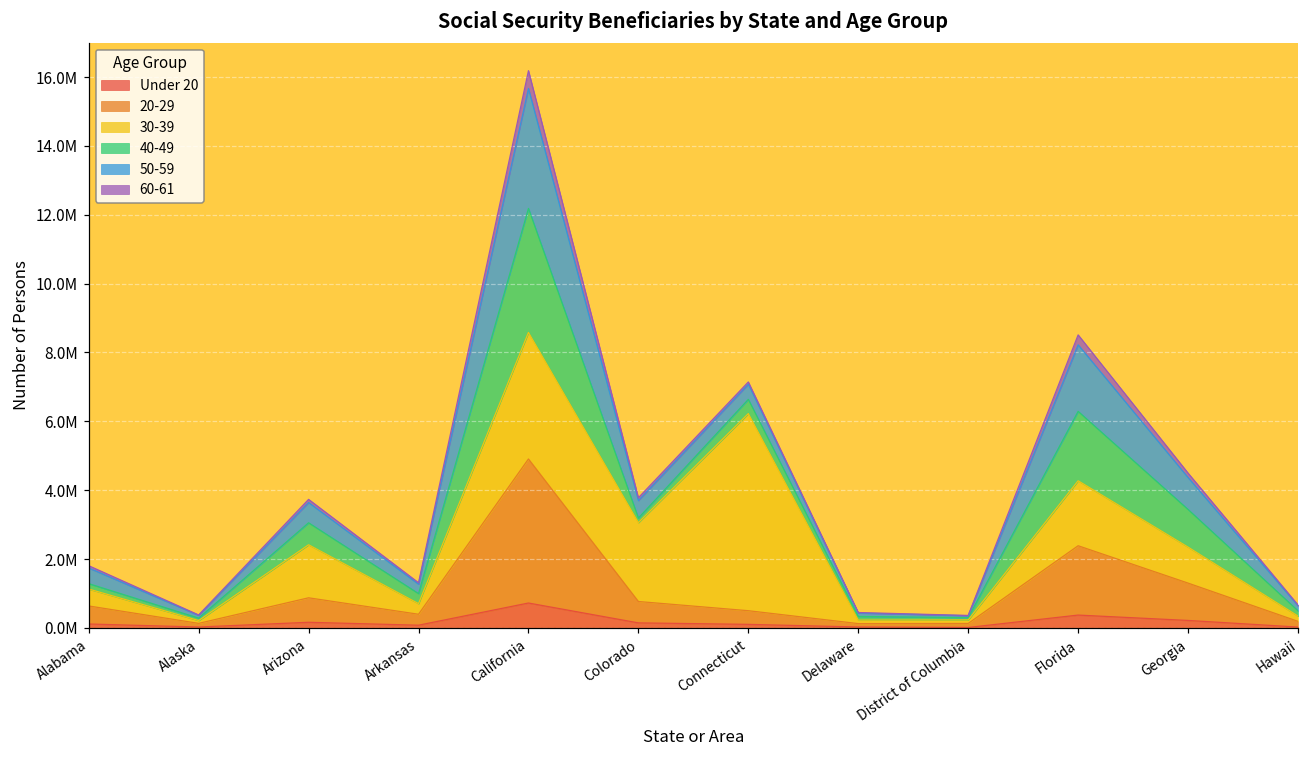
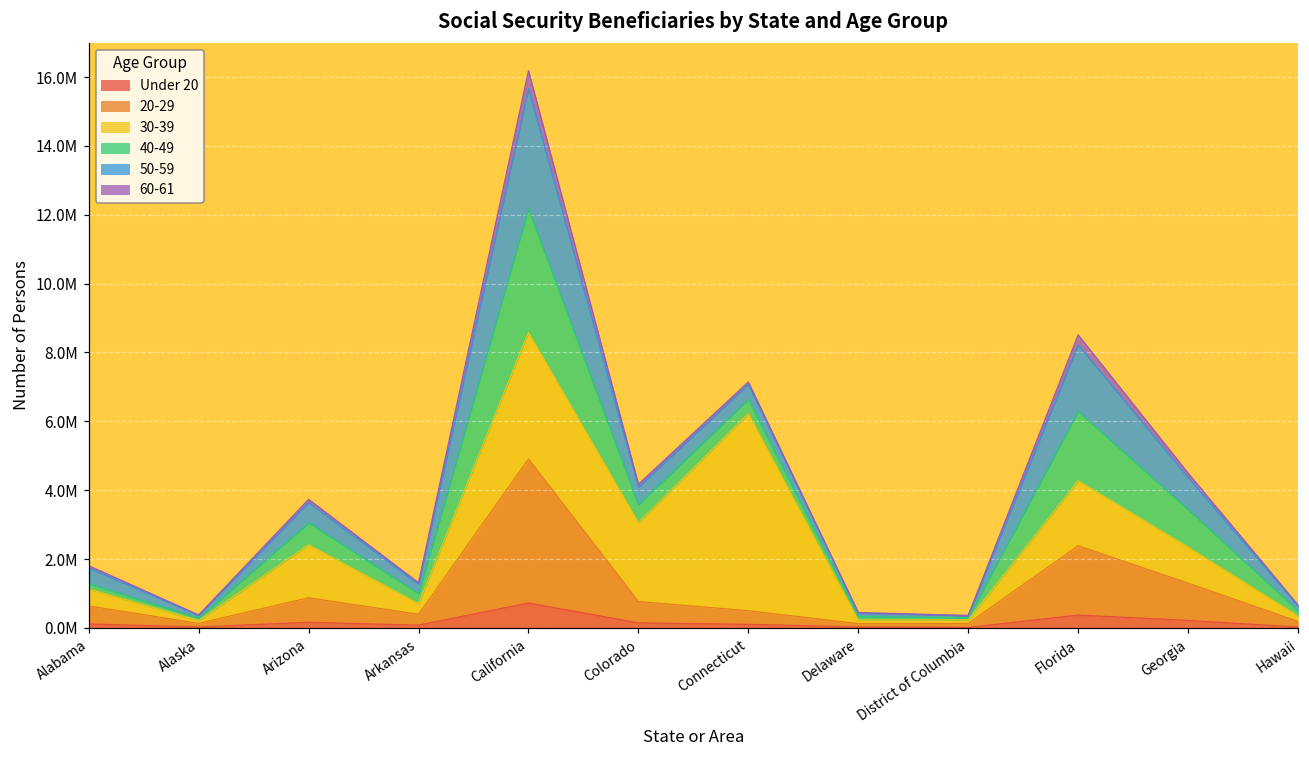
40-49, Colorado: 100000 -> 500000
